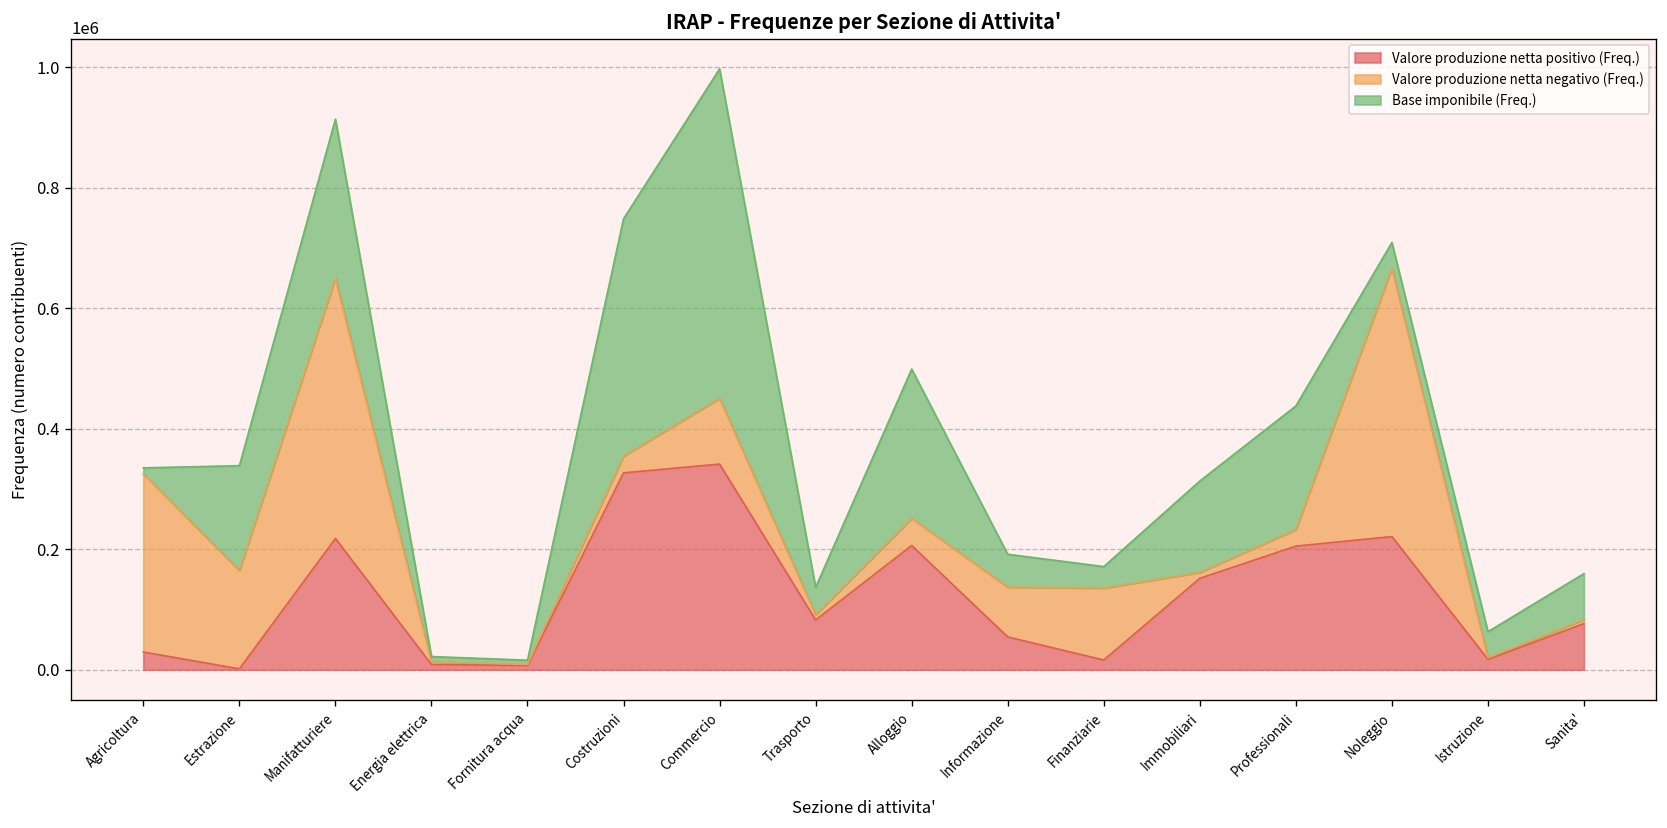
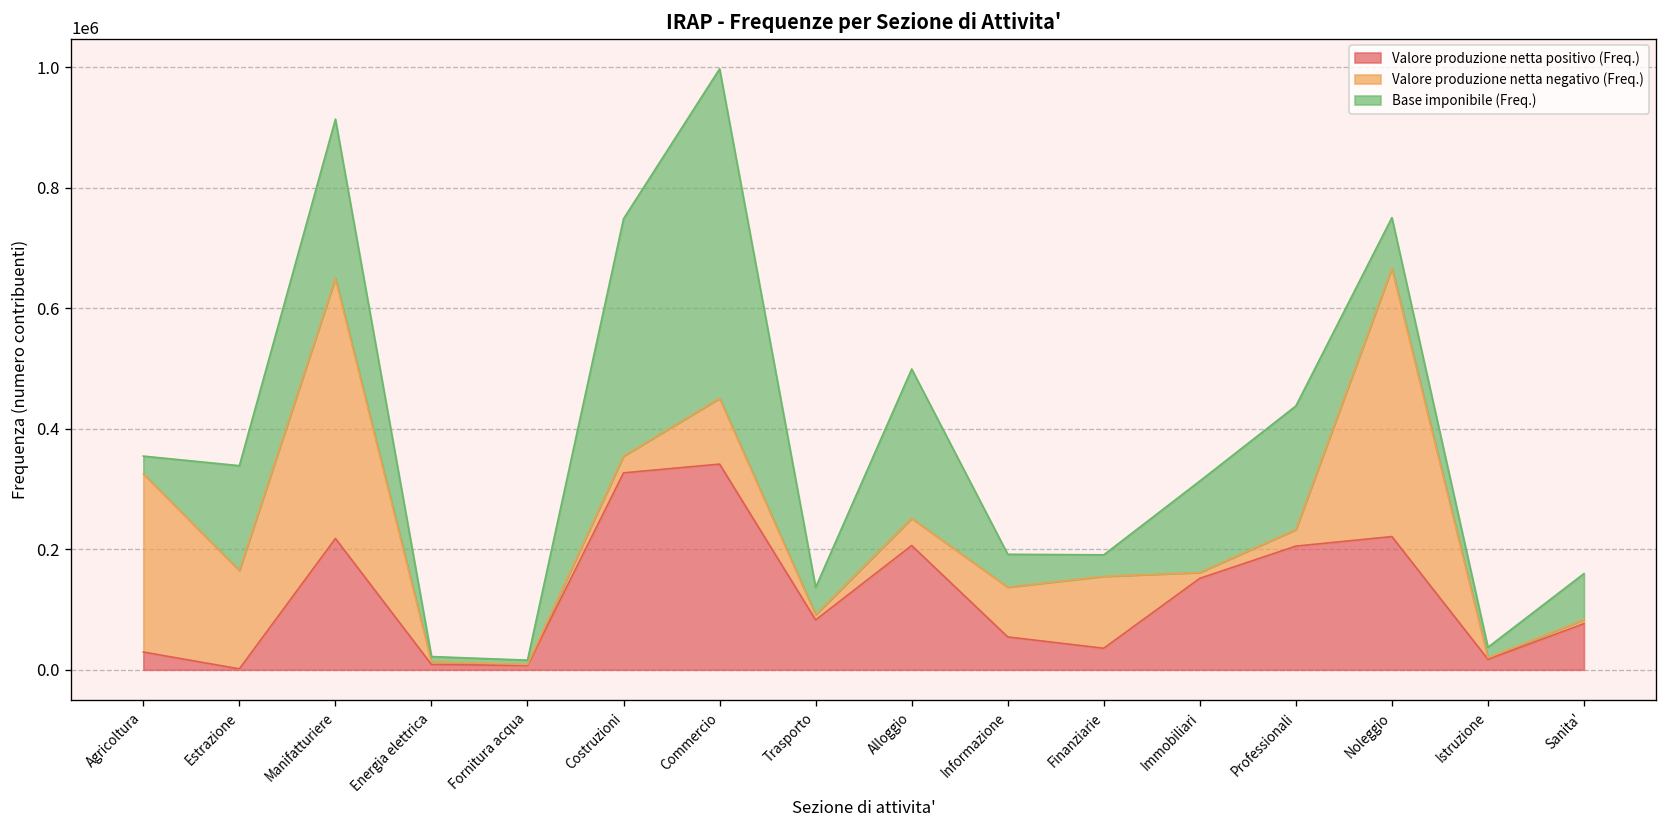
Base imponibile (Freq.), Agricoltura: 10000 -> 30000
Valore produzione netta positivo (Freq.), Finanziarie: 20000 -> 40000
Base imponibile (Freq.), Noleggio: 40000 -> 80000
Base imponibile (Freq.), Istruzione: 40000 -> 20000
